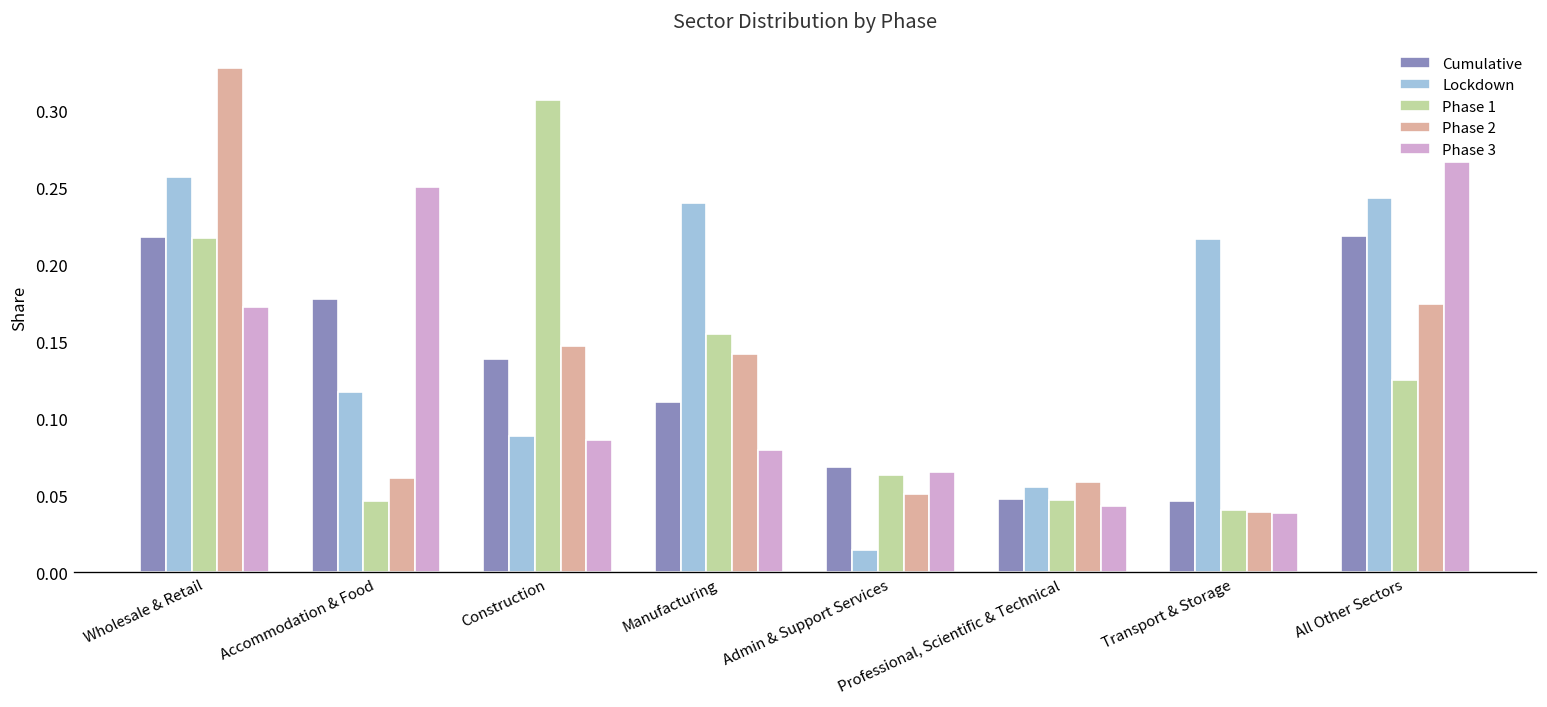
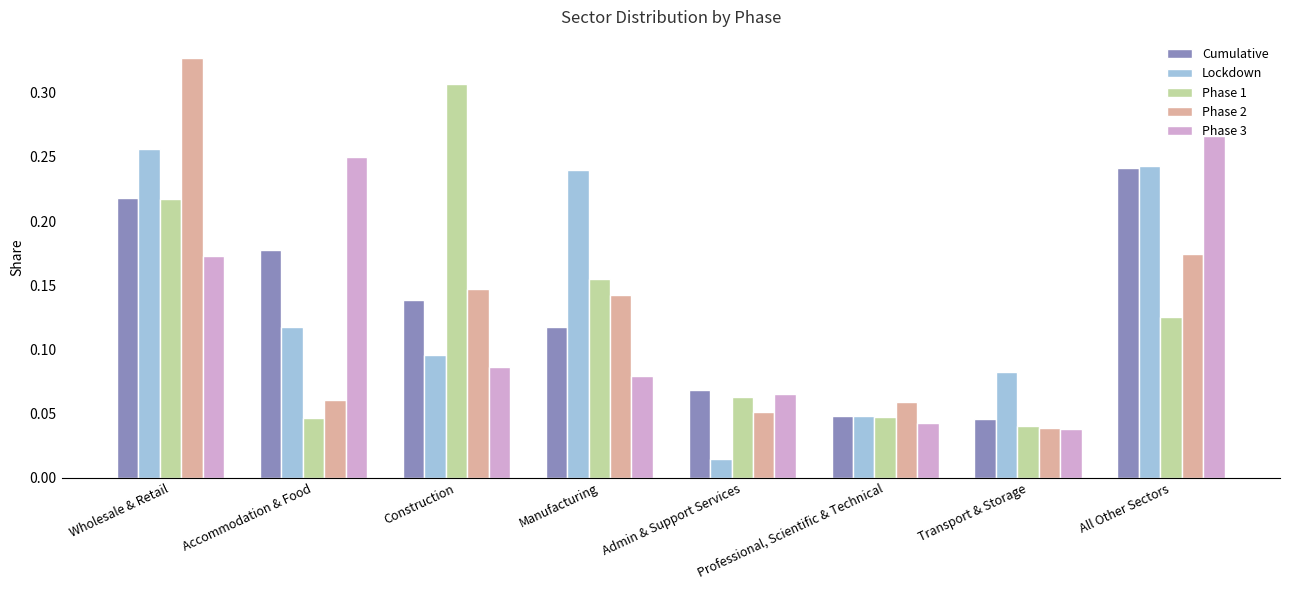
Lockdown, Construction: 0.089 -> 0.095
Cumulative, Manufacturing: 0.110 -> 0.117
Lockdown, Professional, Scientific & Technical: 0.055 -> 0.048
Lockdown, Transport & Storage: 0.216 -> 0.082
Cumulative, All Other Sectors: 0.218 -> 0.241
